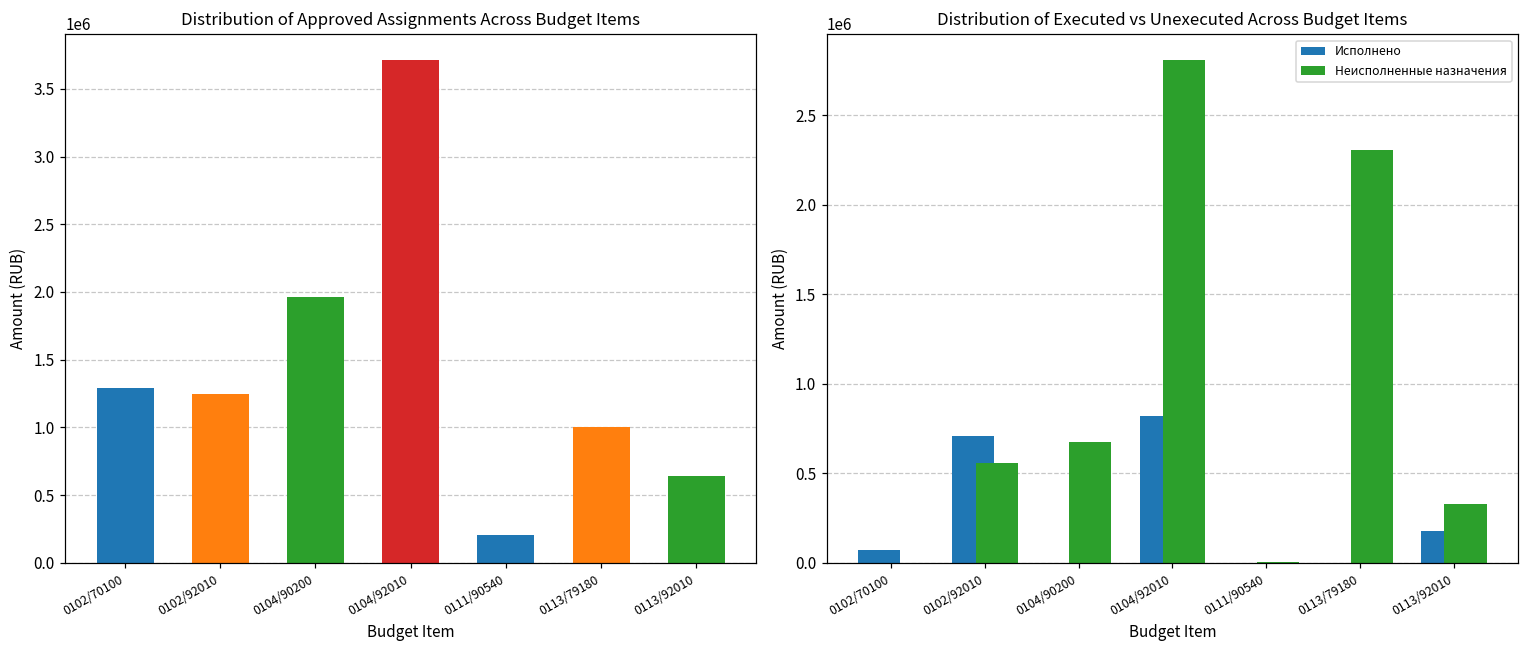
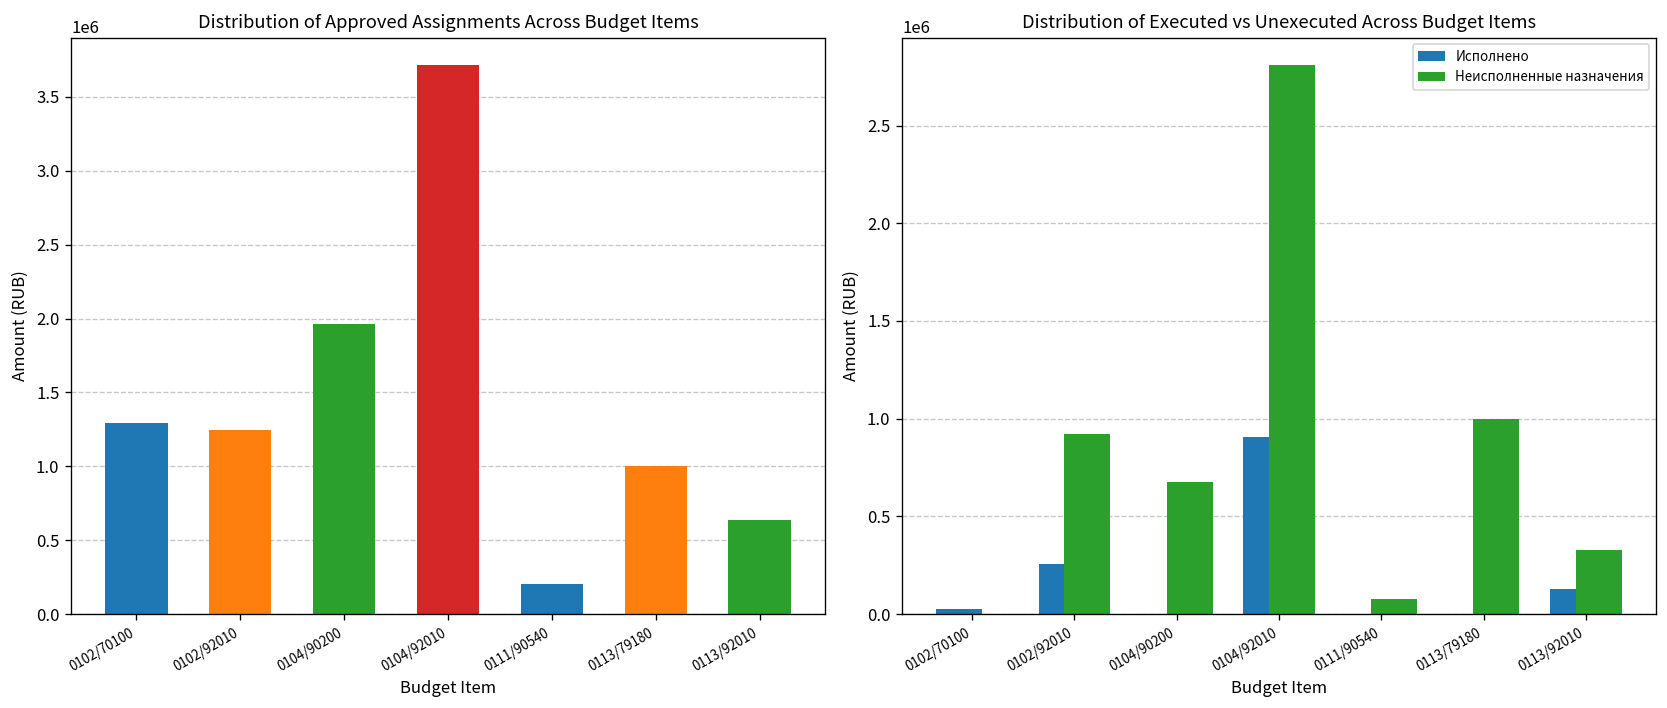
Distribution of Executed vs Unexecuted Across Budget Items, Исполнено, 0102/70100: 70000 -> 20000
Distribution of Executed vs Unexecuted Across Budget Items, Исполнено, 0102/92010: 710000 -> 260000
Distribution of Executed vs Unexecuted Across Budget Items, Неисполненные назначения, 0102/92010: 560000 -> 920000
Distribution of Executed vs Unexecuted Across Budget Items, Исполнено, 0104/92010: 820000 -> 910000
Distribution of Executed vs Unexecuted Across Budget Items, Неисполненные назначения, 0111/90540: 10000 -> 80000
Distribution of Executed vs Unexecuted Across Budget Items, Неисполненные назначения, 0113/79180: 2310000 -> 1000000
Distribution of Executed vs Unexecuted Across Budget Items, Исполнено, 0113/92010: 180000 -> 130000
